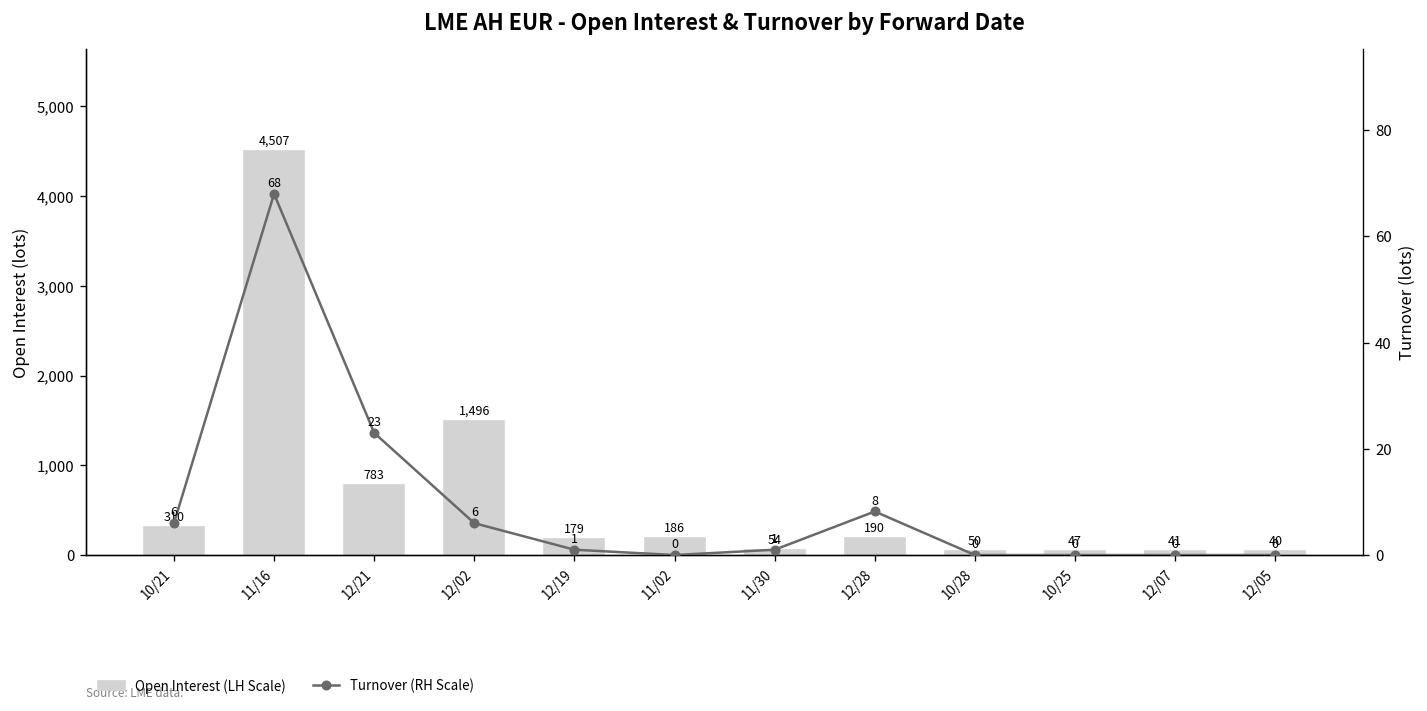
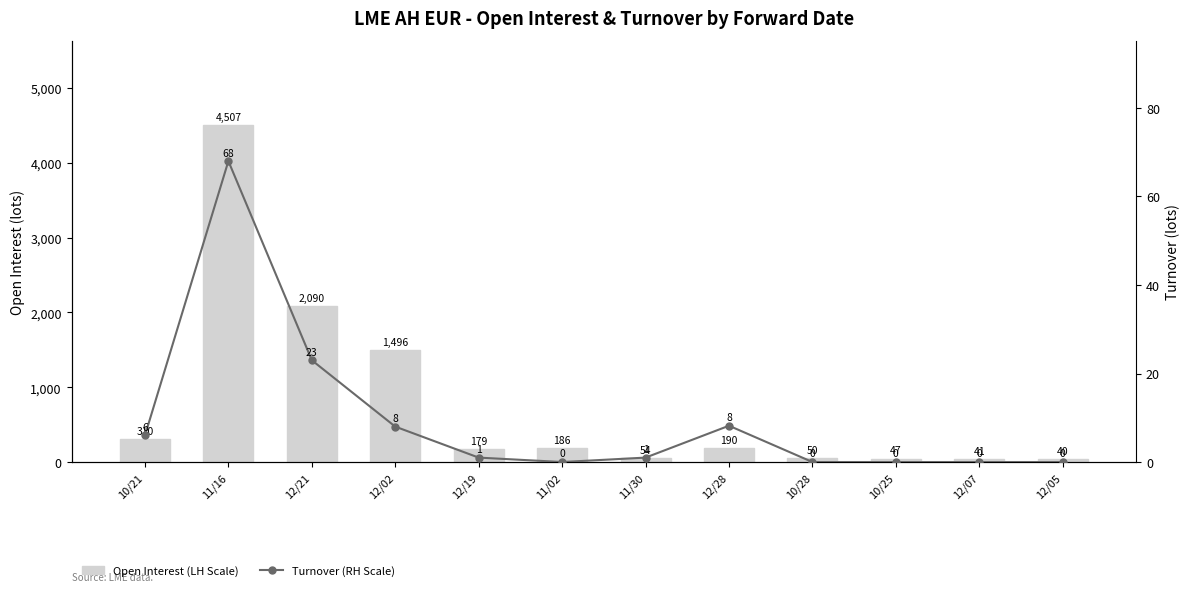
Open Interest (LH Scale), 12/21: 783 -> 2,090
Turnover (RH Scale), 12/02: 6 -> 8
